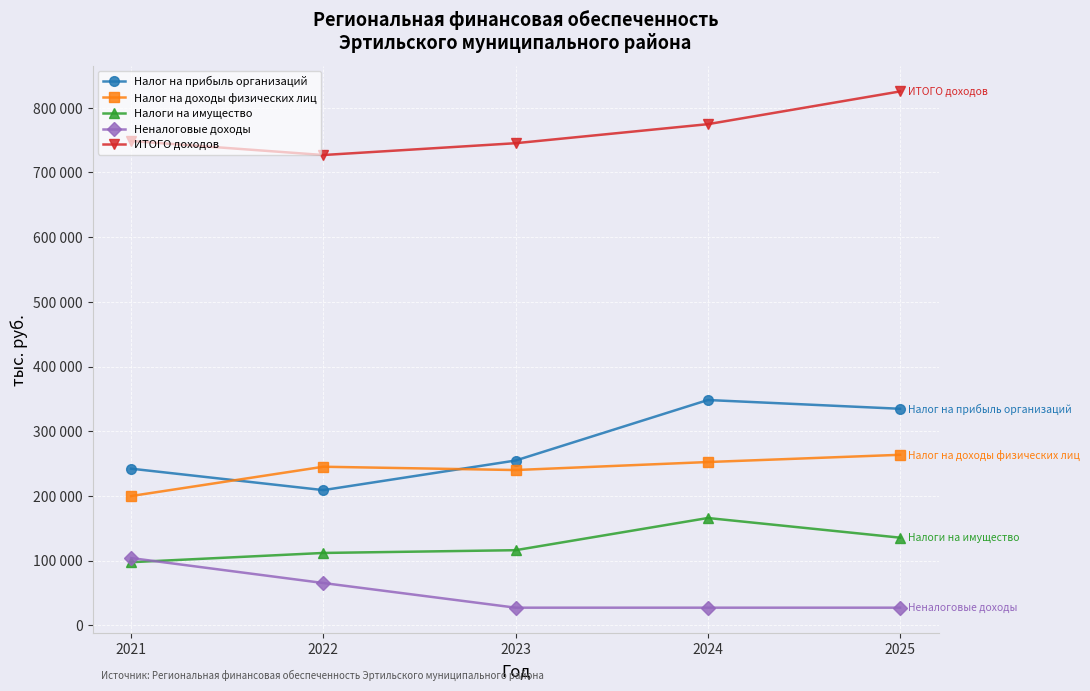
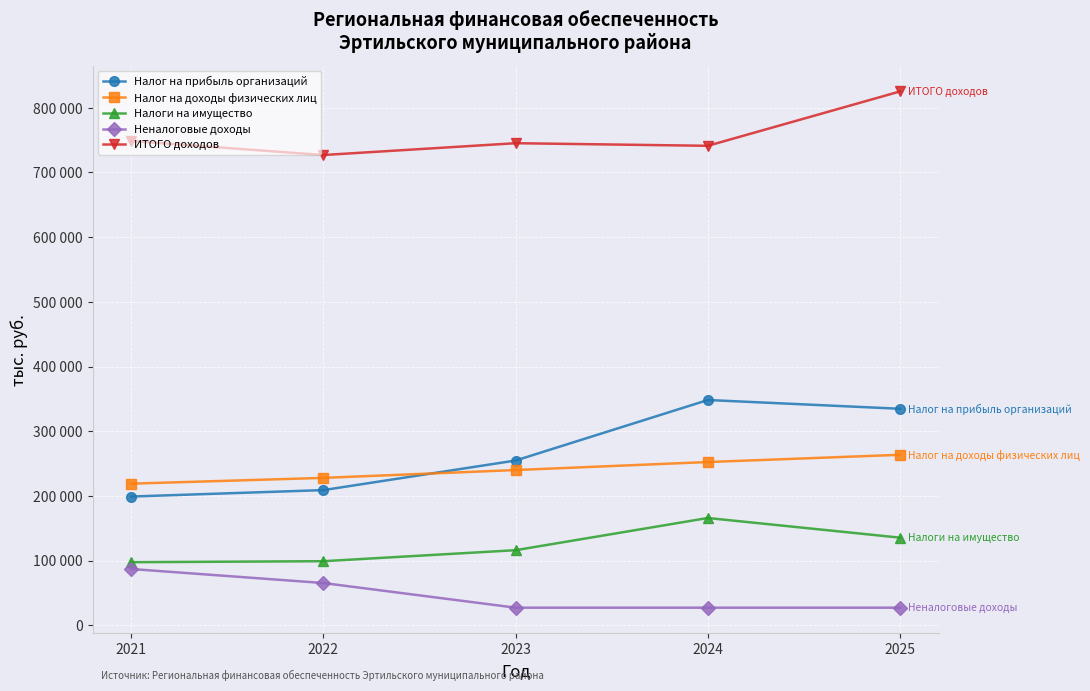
Налог на прибыль организаций, 2021: 240000 -> 200000
Налог на доходы физических лиц, 2021: 200000 -> 220000
Неналоговые доходы, 2021: 100000 -> 90000
Налог на доходы физических лиц, 2022: 250000 -> 230000
Налоги на имущество, 2022: 110000 -> 100000
ИТОГО доходов, 2024: 770000 -> 740000
